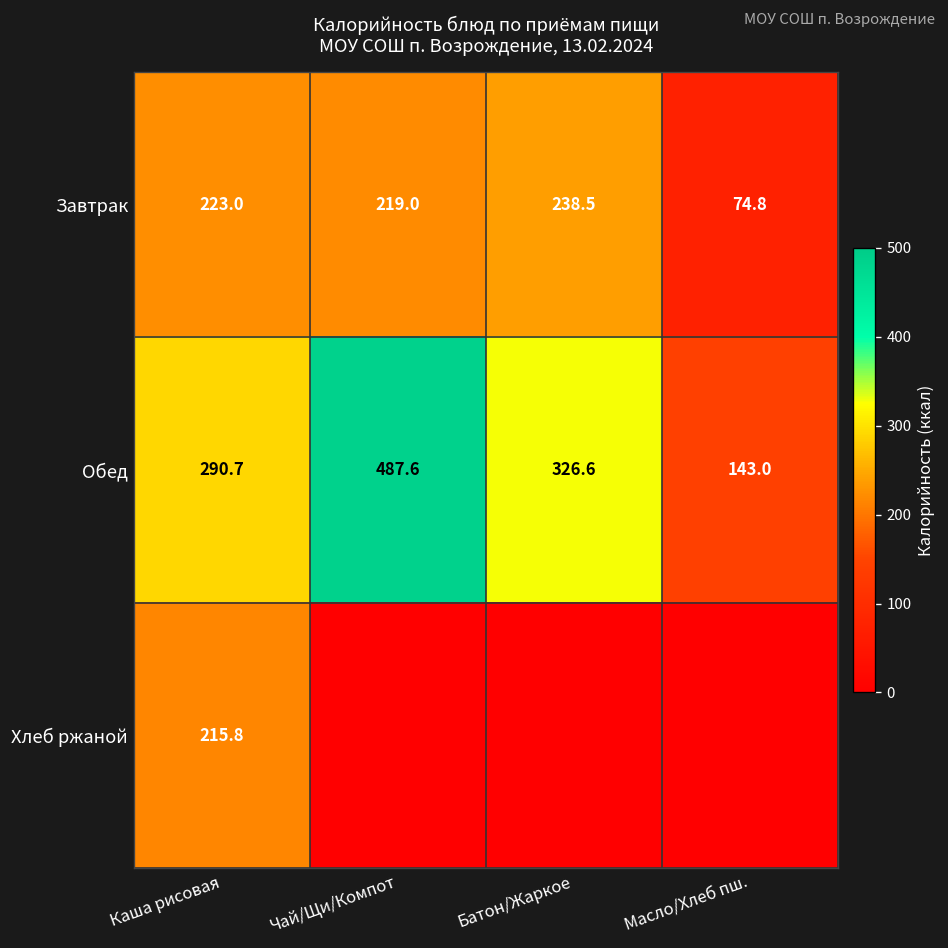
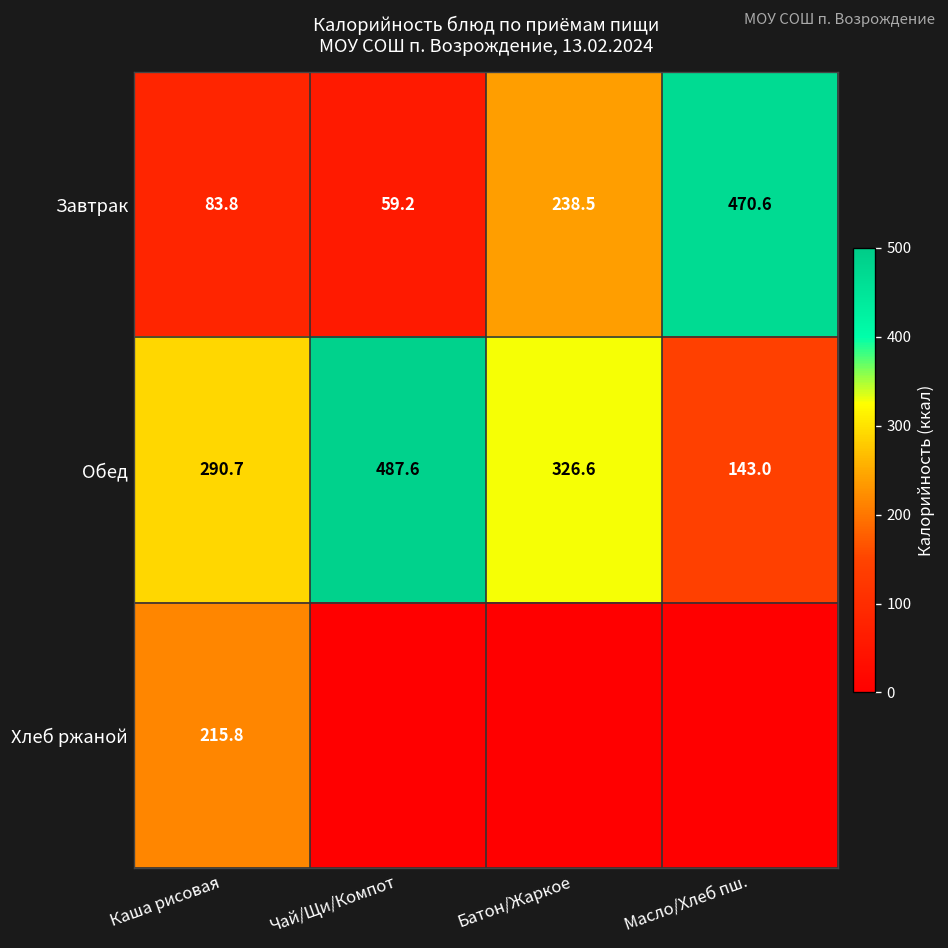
Завтрак, Каша рисовая: 223.0 -> 83.8
Завтрак, Чай/Щи/Компот: 219.0 -> 59.2
Завтрак, Масло/Хлеб пш.: 74.8 -> 470.6
